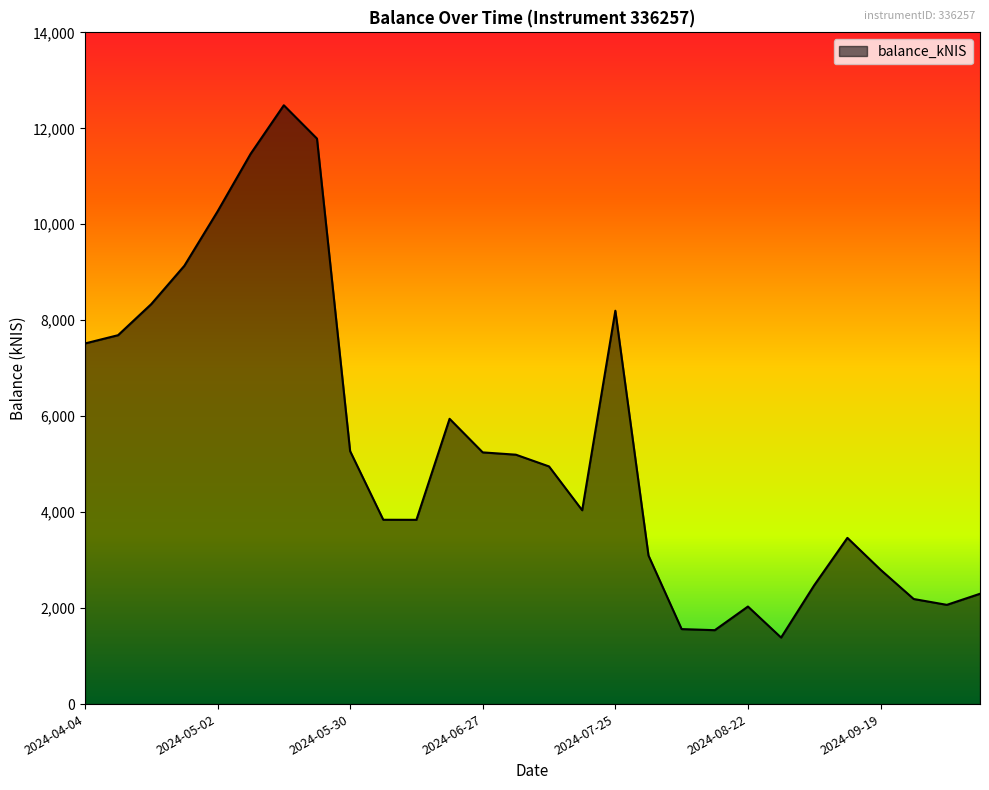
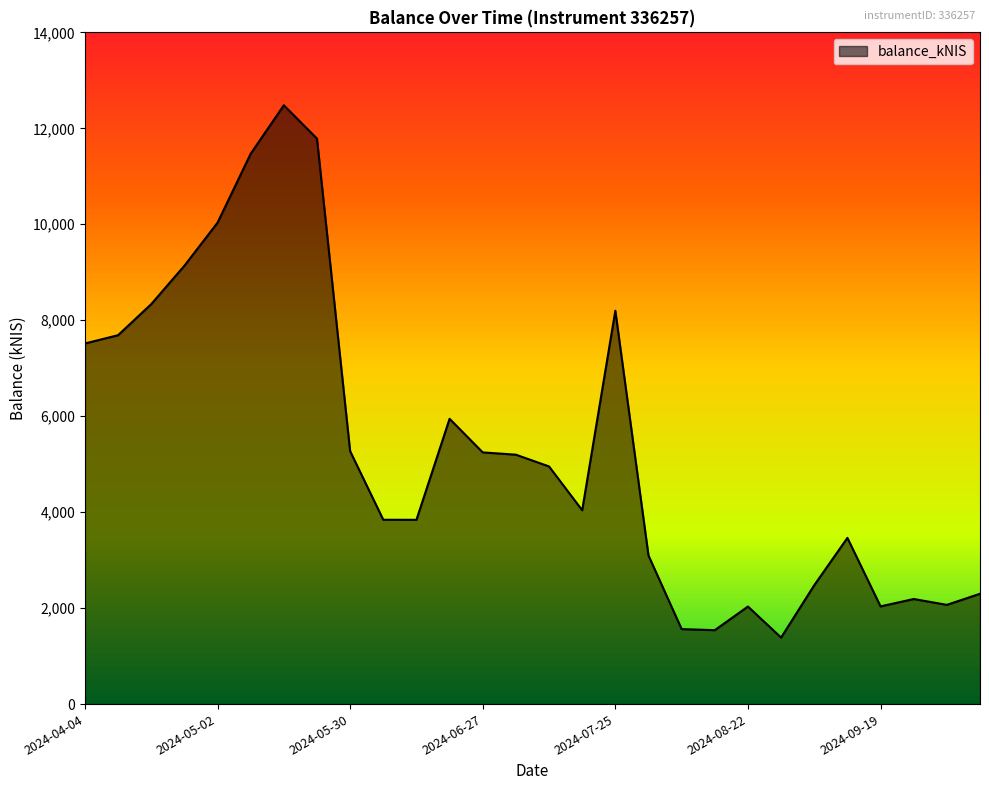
2024-05-02: 10,300 -> 10,000
2024-09-19: 2,800 -> 2,000
